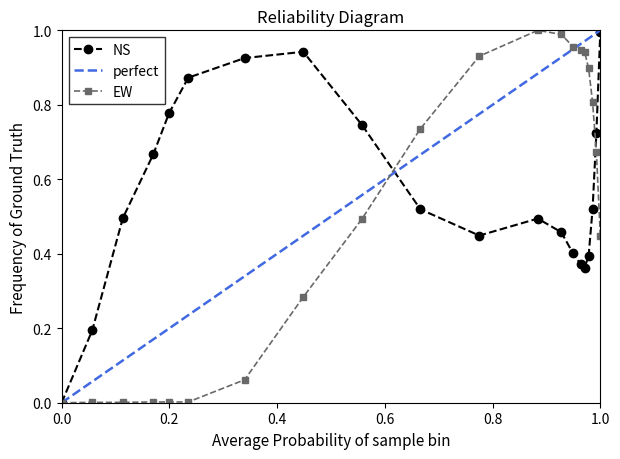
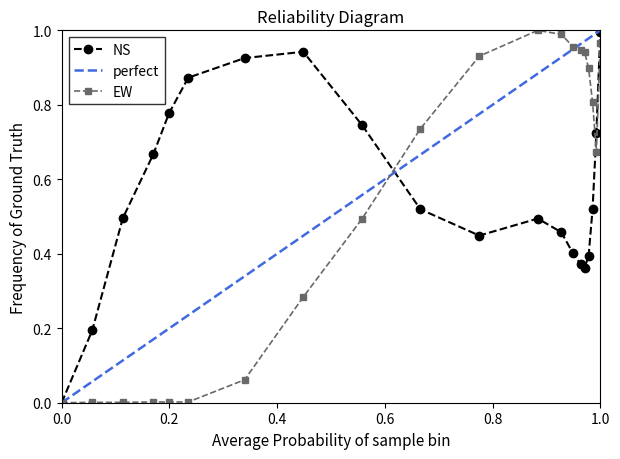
EW, 1.0: 0.45 -> 0.97
